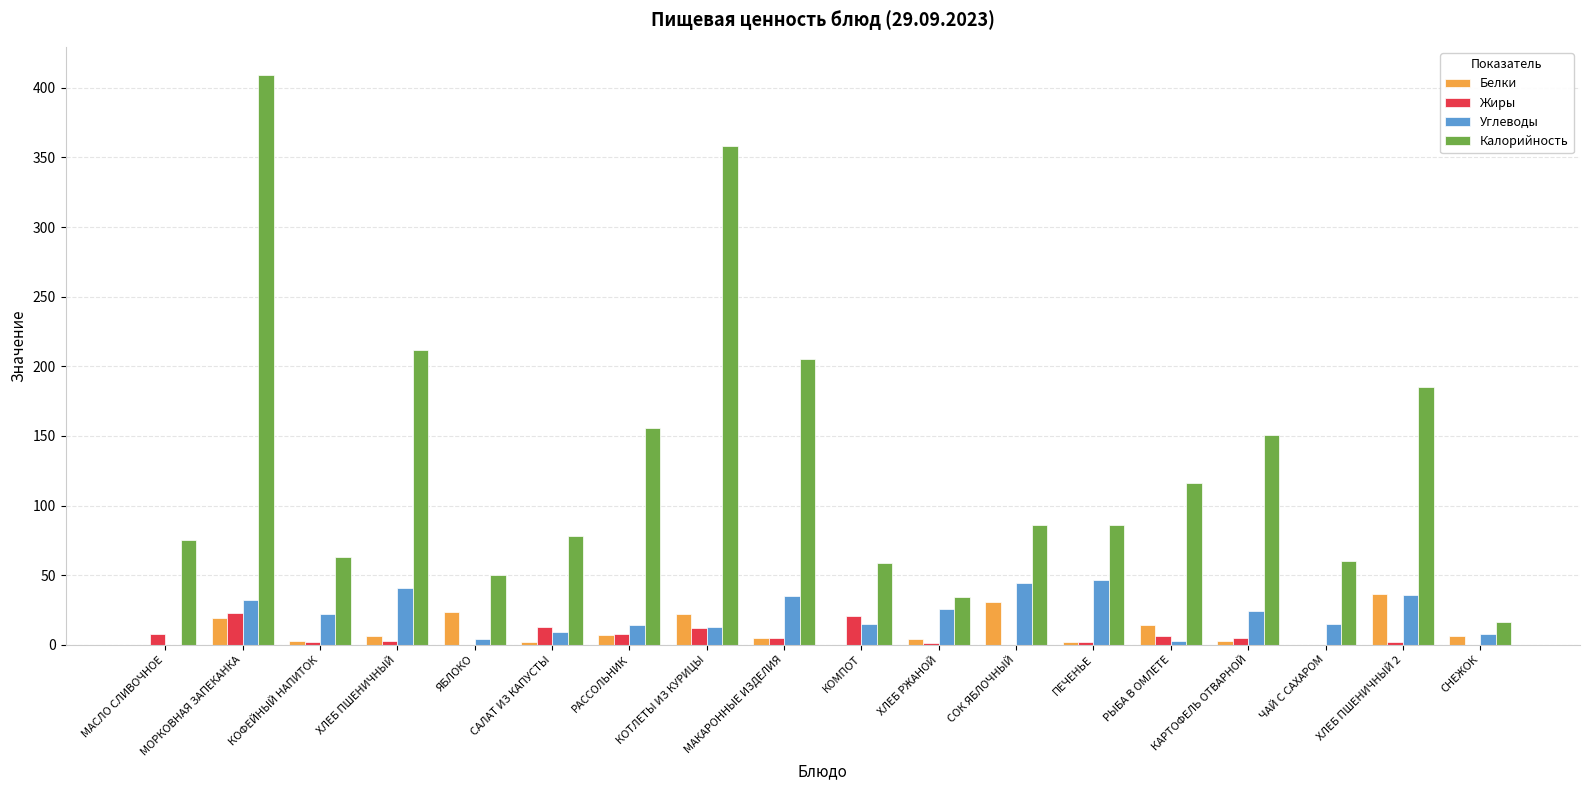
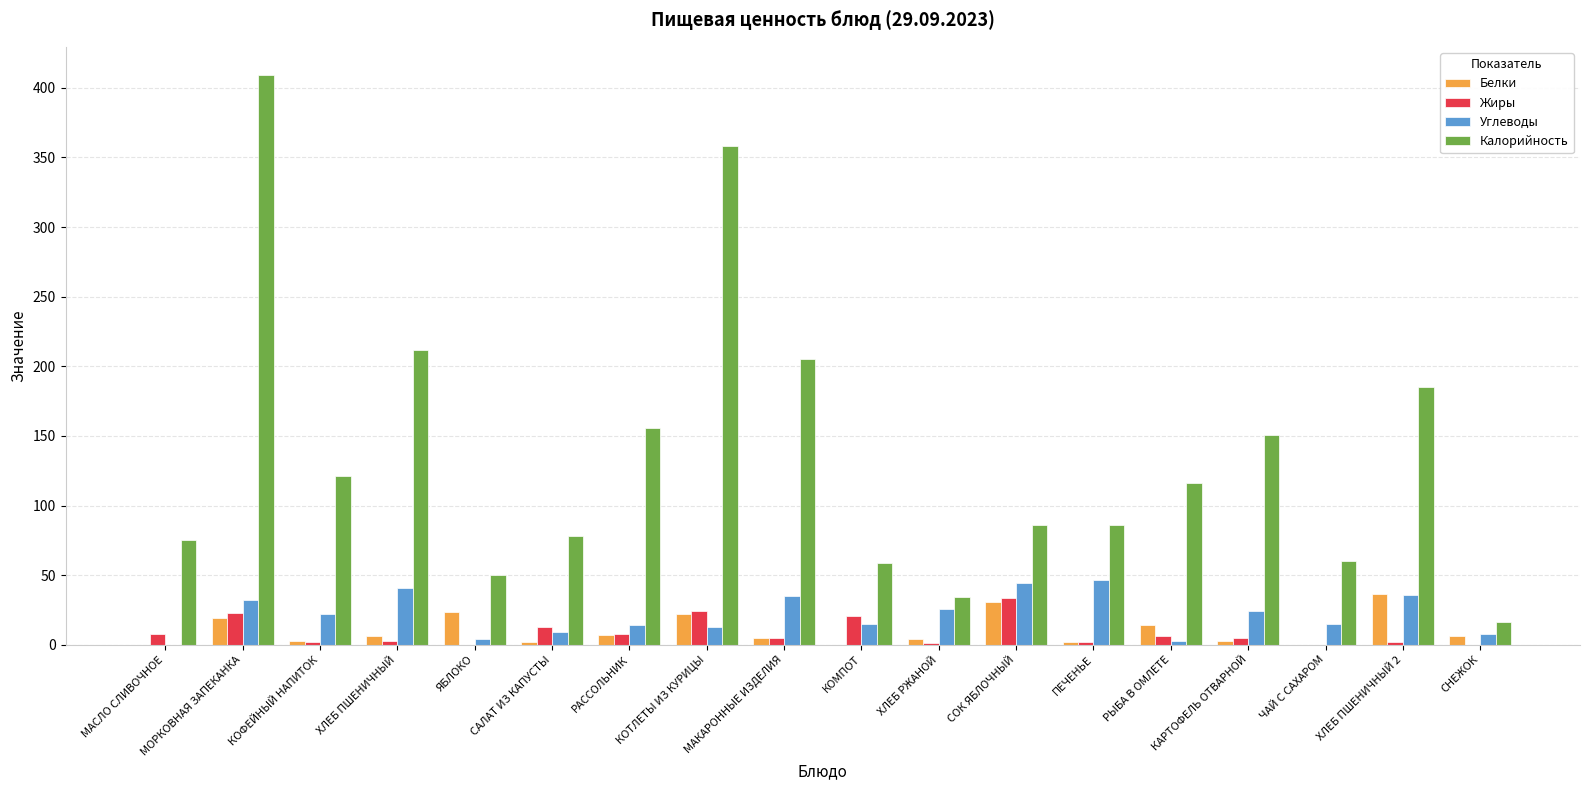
Калорийность, КОФЕЙНЫЙ НАПИТОК: 63 -> 121
Жиры, КОТЛЕТЫ ИЗ КУРИЦЫ: 12 -> 24
Жиры, СОК ЯБЛОЧНЫЙ: 0 -> 34
